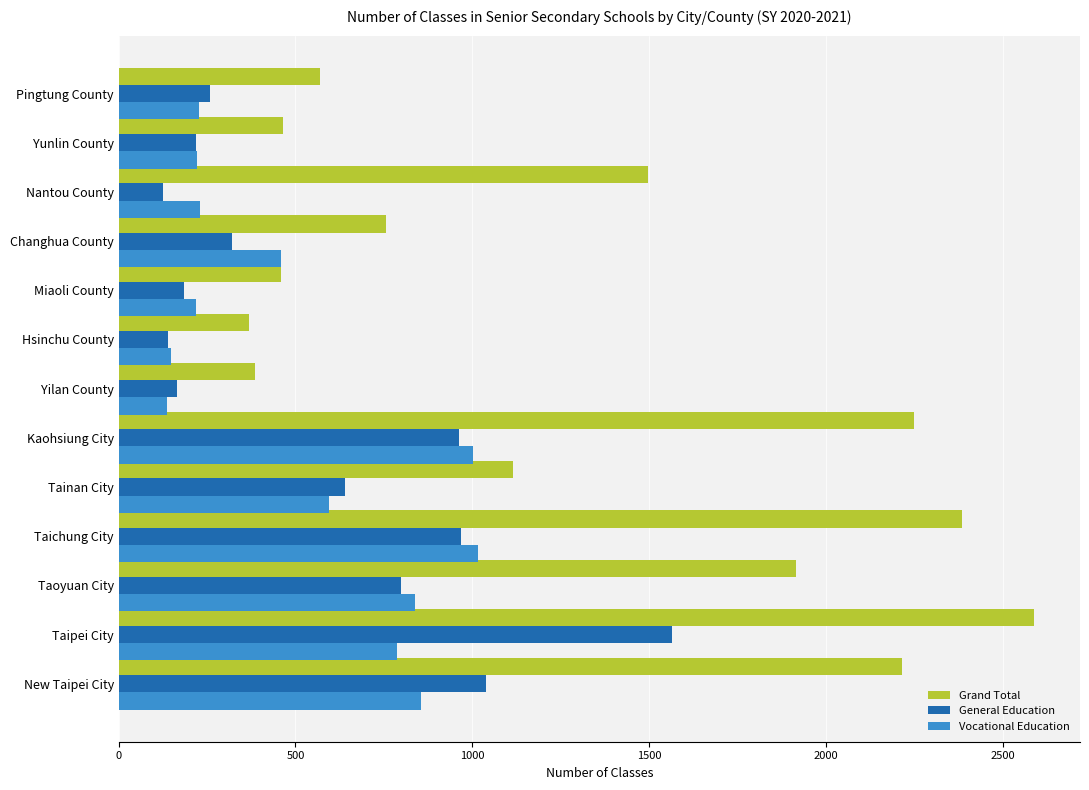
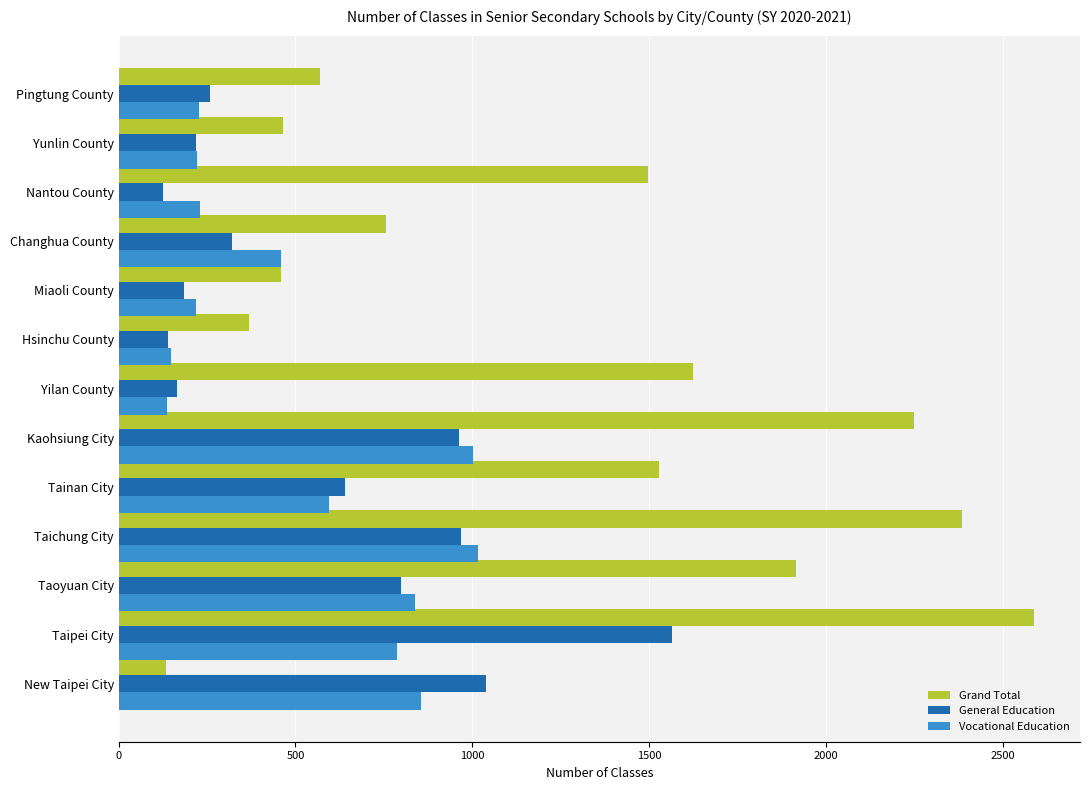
Grand Total, Yilan County: 390 -> 1620
Grand Total, Tainan City: 1110 -> 1530
Grand Total, New Taipei City: 2220 -> 130
